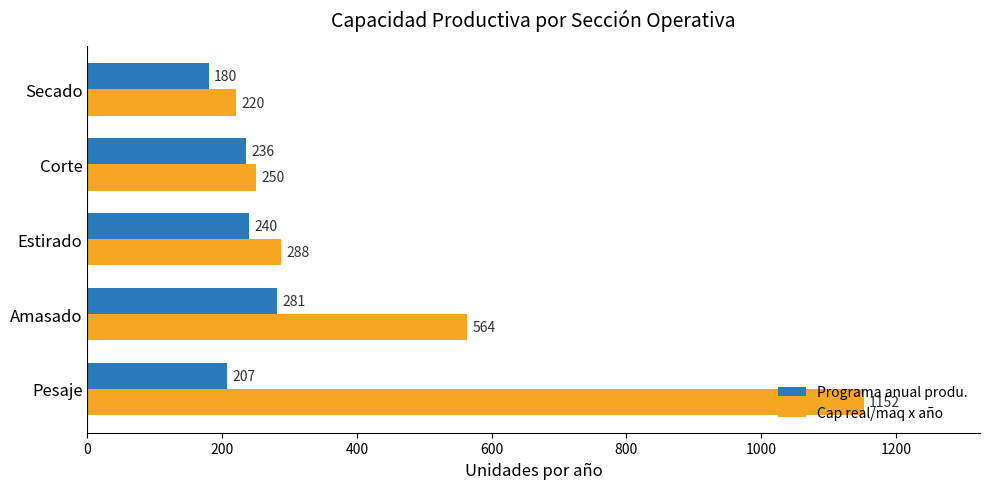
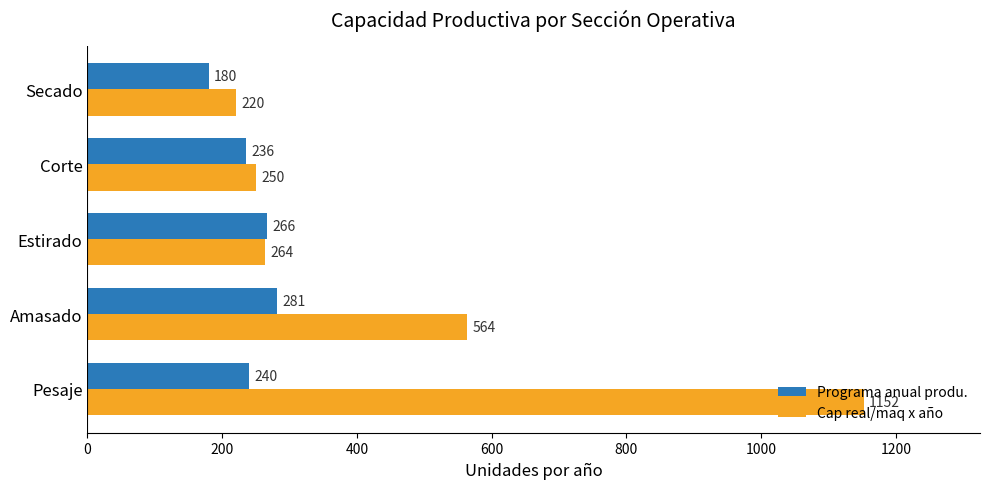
Programa anual produ., Estirado: 240 -> 266
Cap real/maq x año, Estirado: 288 -> 264
Programa anual produ., Pesaje: 207 -> 240
